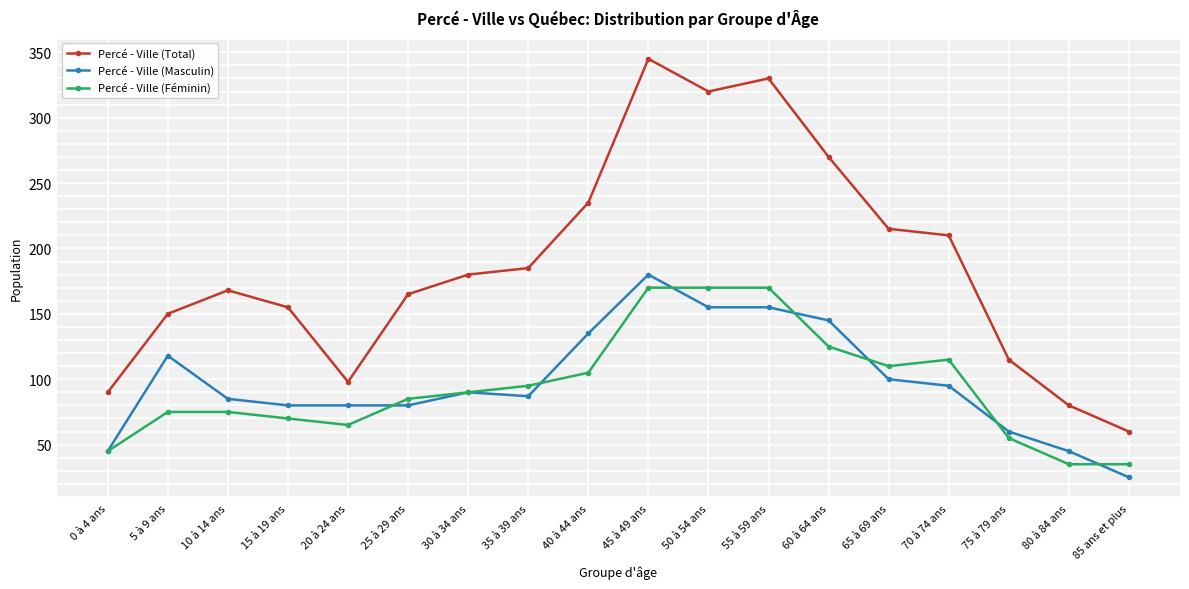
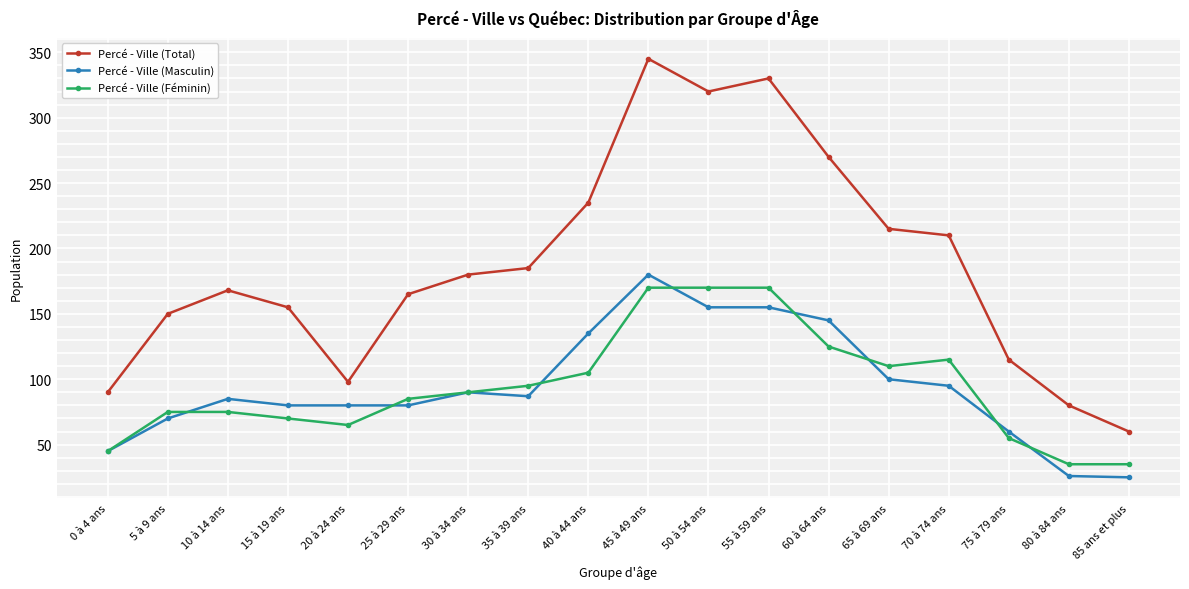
Percé - Ville (Masculin), 5 à 9 ans: 118 -> 70
Percé - Ville (Masculin), 80 à 84 ans: 45 -> 26
